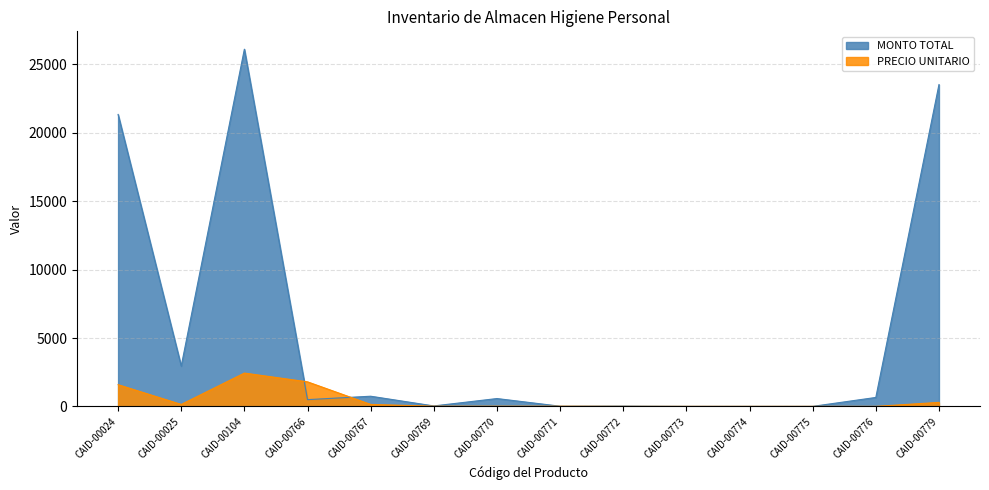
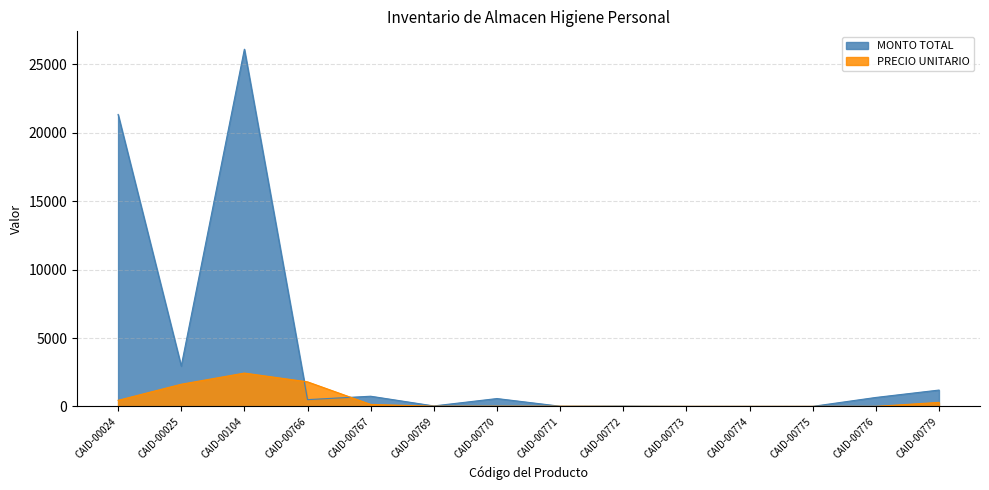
PRECIO UNITARIO, CAID-00024: 1600 -> 500
PRECIO UNITARIO, CAID-00025: 200 -> 1600
MONTO TOTAL, CAID-00779: 23500 -> 1200
